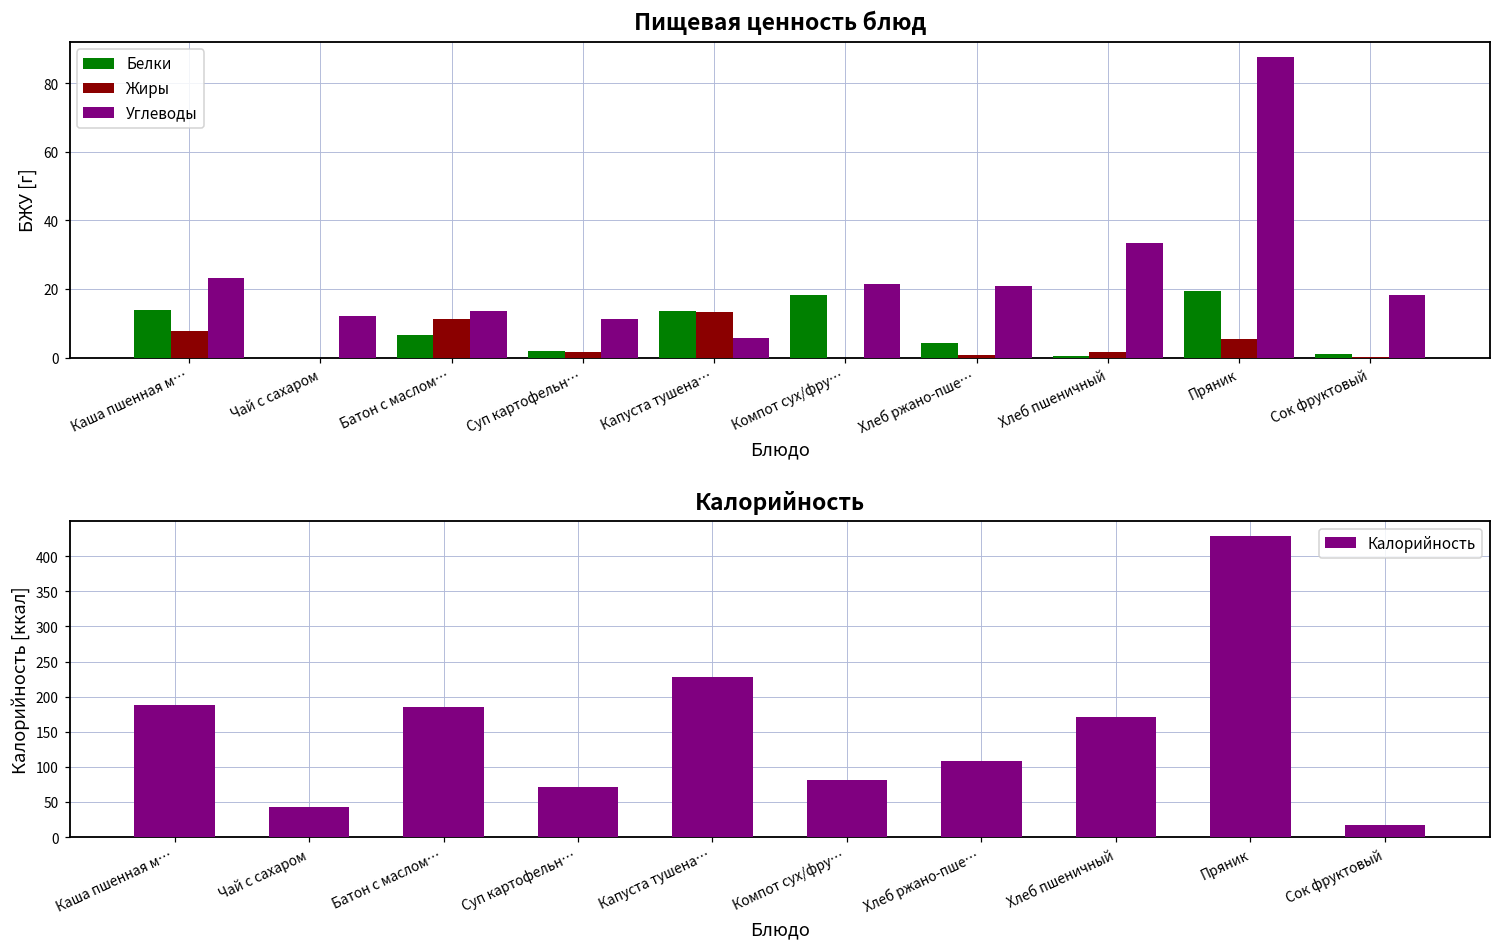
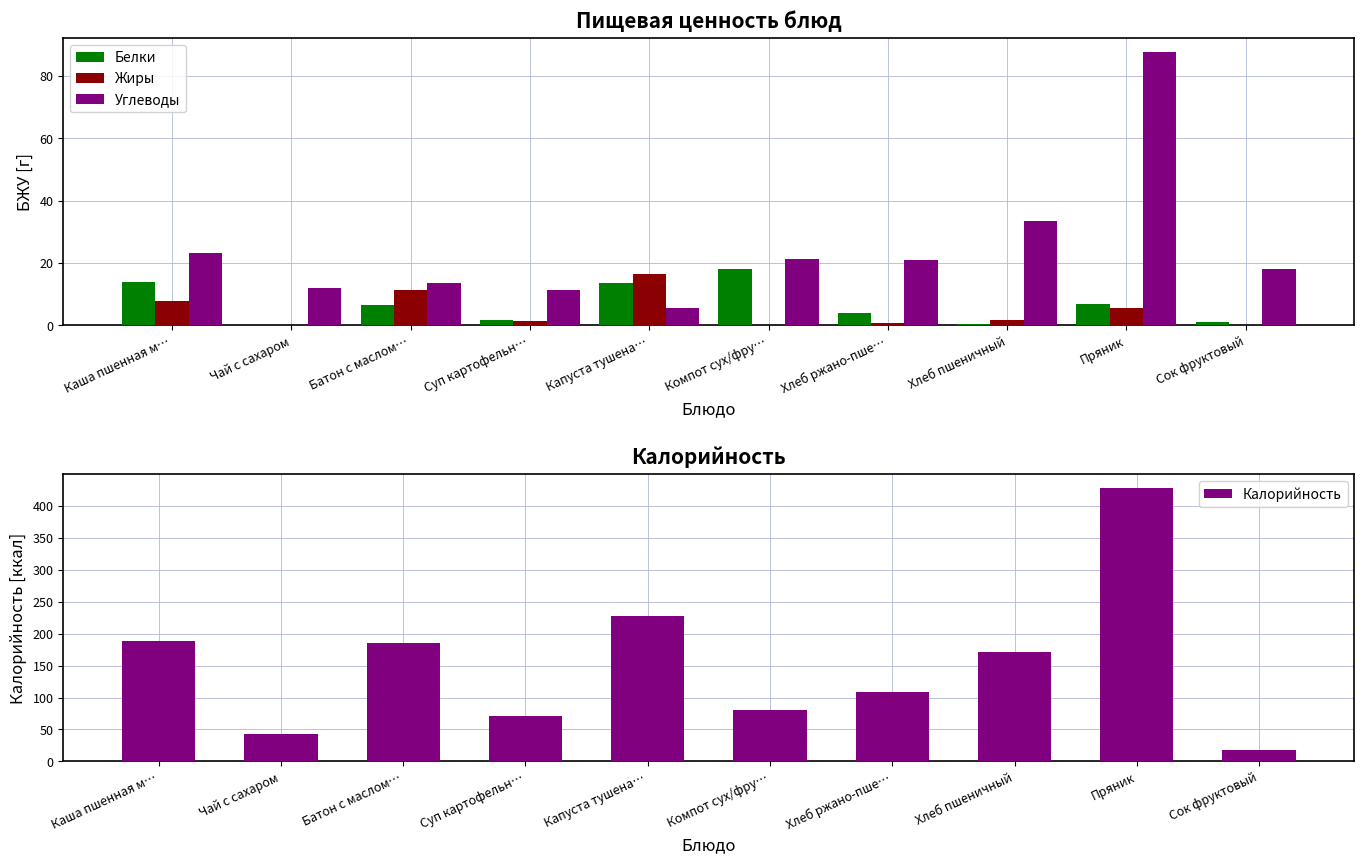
Пищевая ценность блюд, Жиры, Капуста тушена…: 13 -> 16
Пищевая ценность блюд, Белки, Пряник: 20 -> 7
